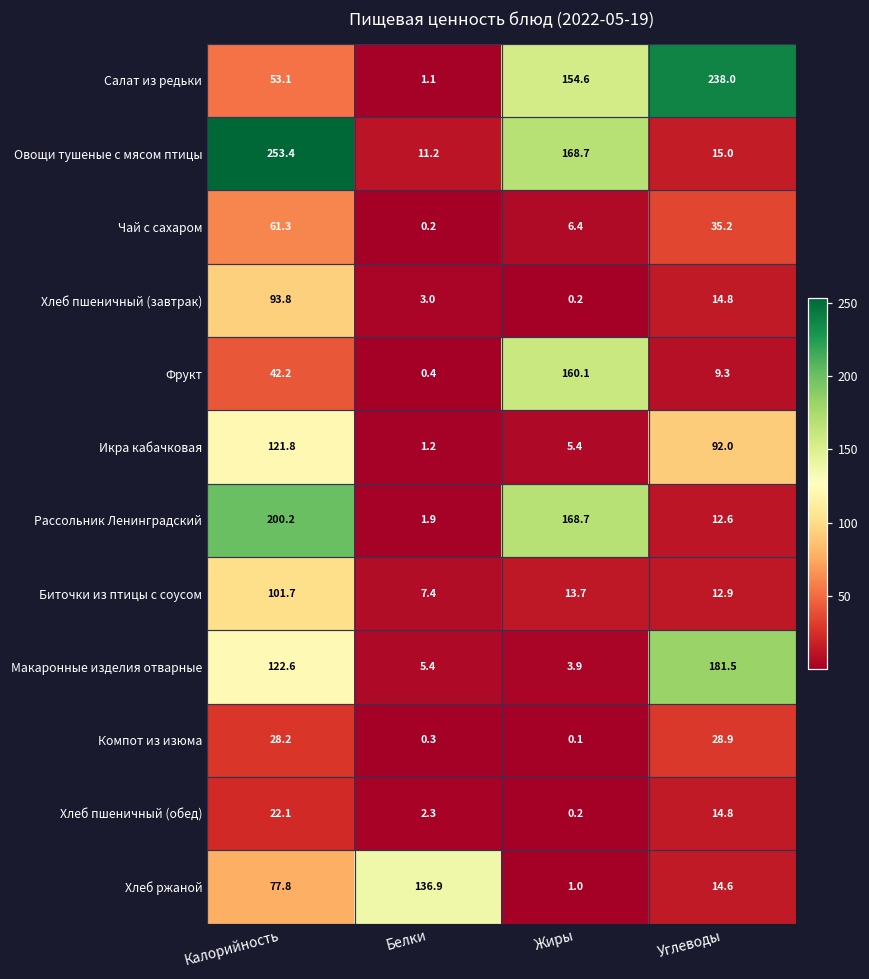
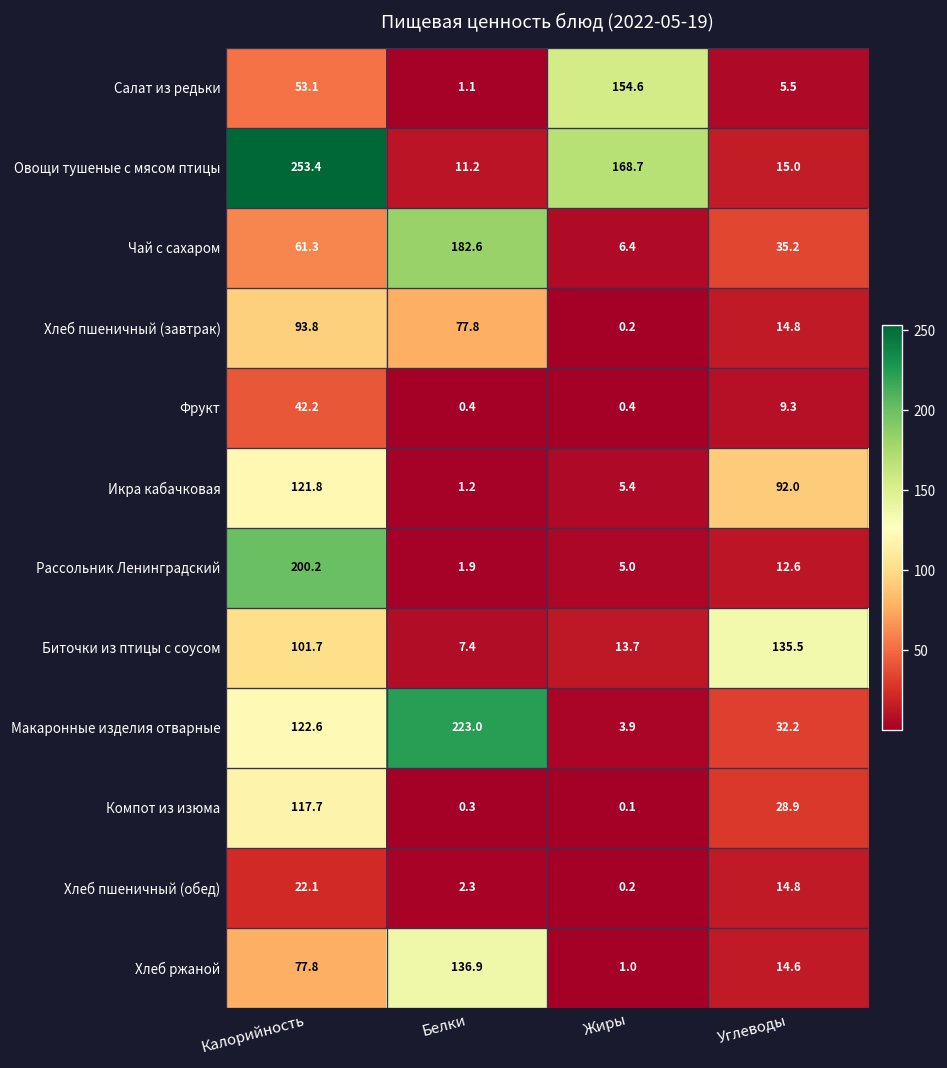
Салат из редьки, Углеводы: 238.0 -> 5.5
Чай с сахаром, Белки: 0.2 -> 182.6
Хлеб пшеничный (завтрак), Белки: 3.0 -> 77.8
Фрукт, Жиры: 160.1 -> 0.4
Рассольник Ленинградский, Жиры: 168.7 -> 5.0
Биточки из птицы с соусом, Углеводы: 12.9 -> 135.5
Макаронные изделия отварные, Белки: 5.4 -> 223.0
Макаронные изделия отварные, Углеводы: 181.5 -> 32.2
Компот из изюма, Калорийность: 28.2 -> 117.7
